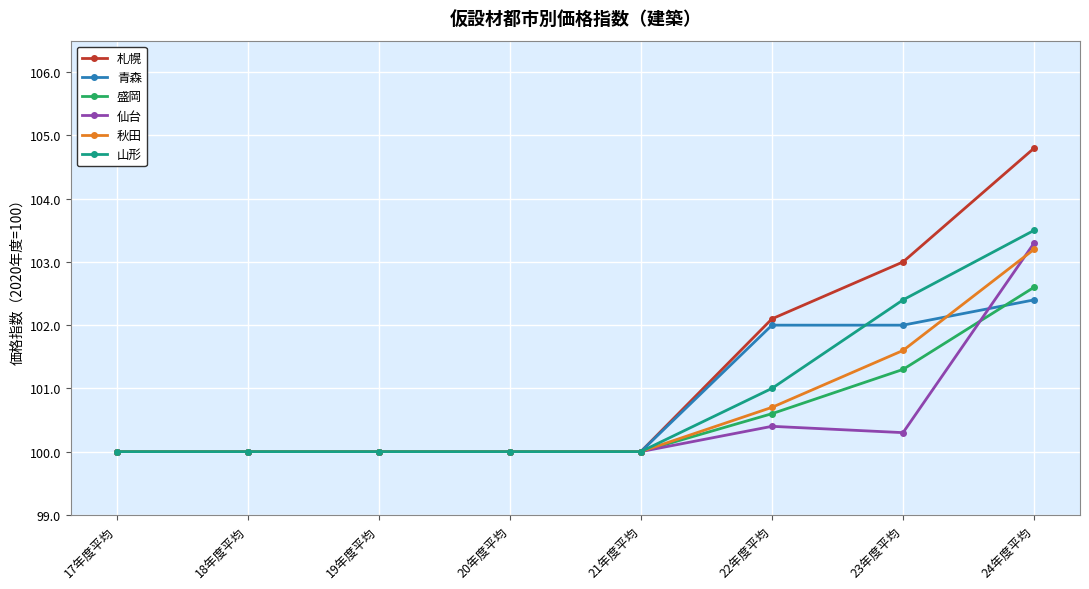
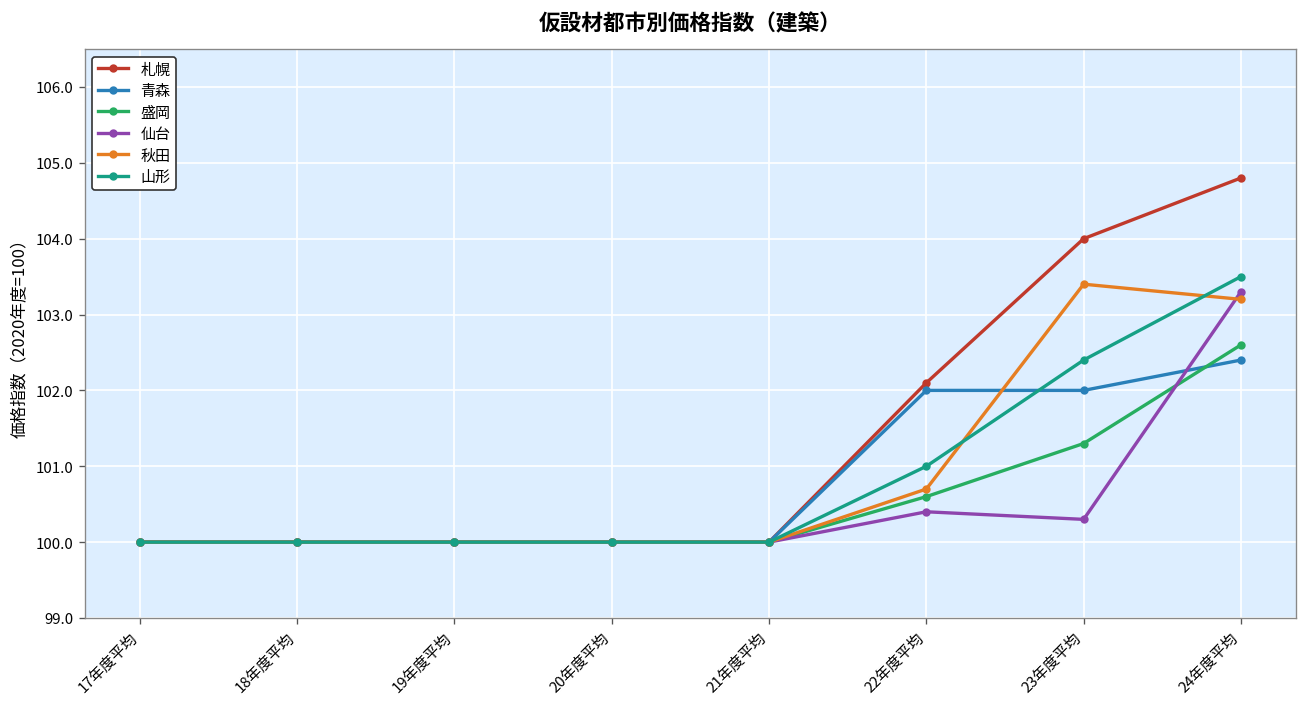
札幌, 23年度平均: 103 -> 104
秋田, 23年度平均: 101.6 -> 103.4
